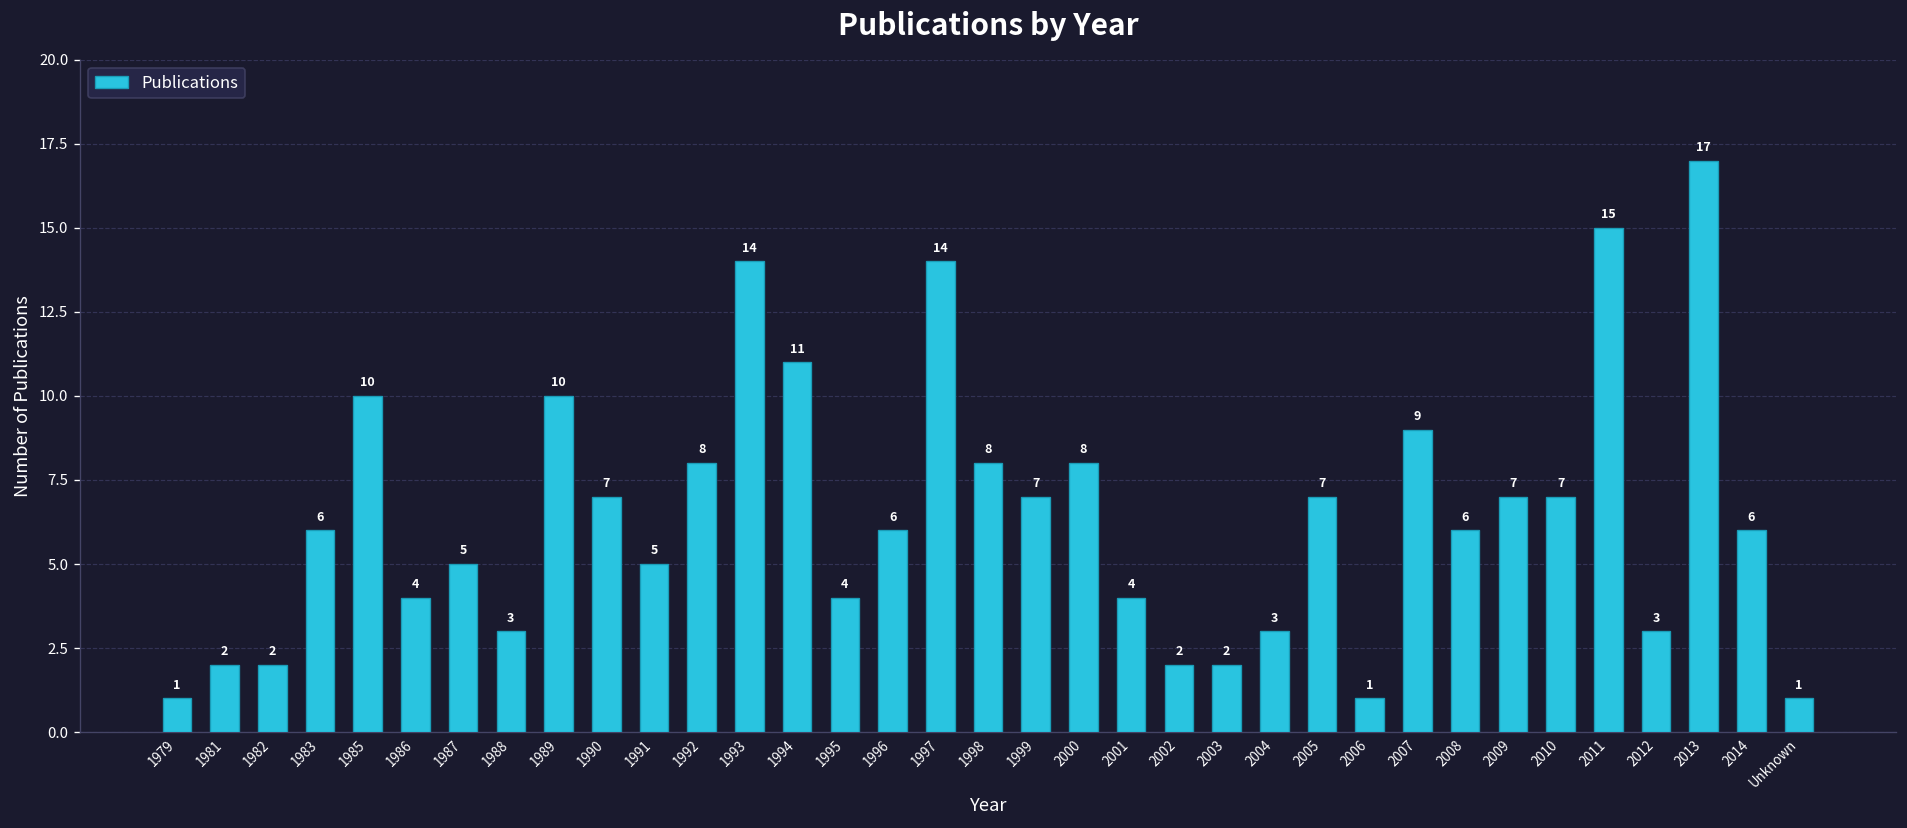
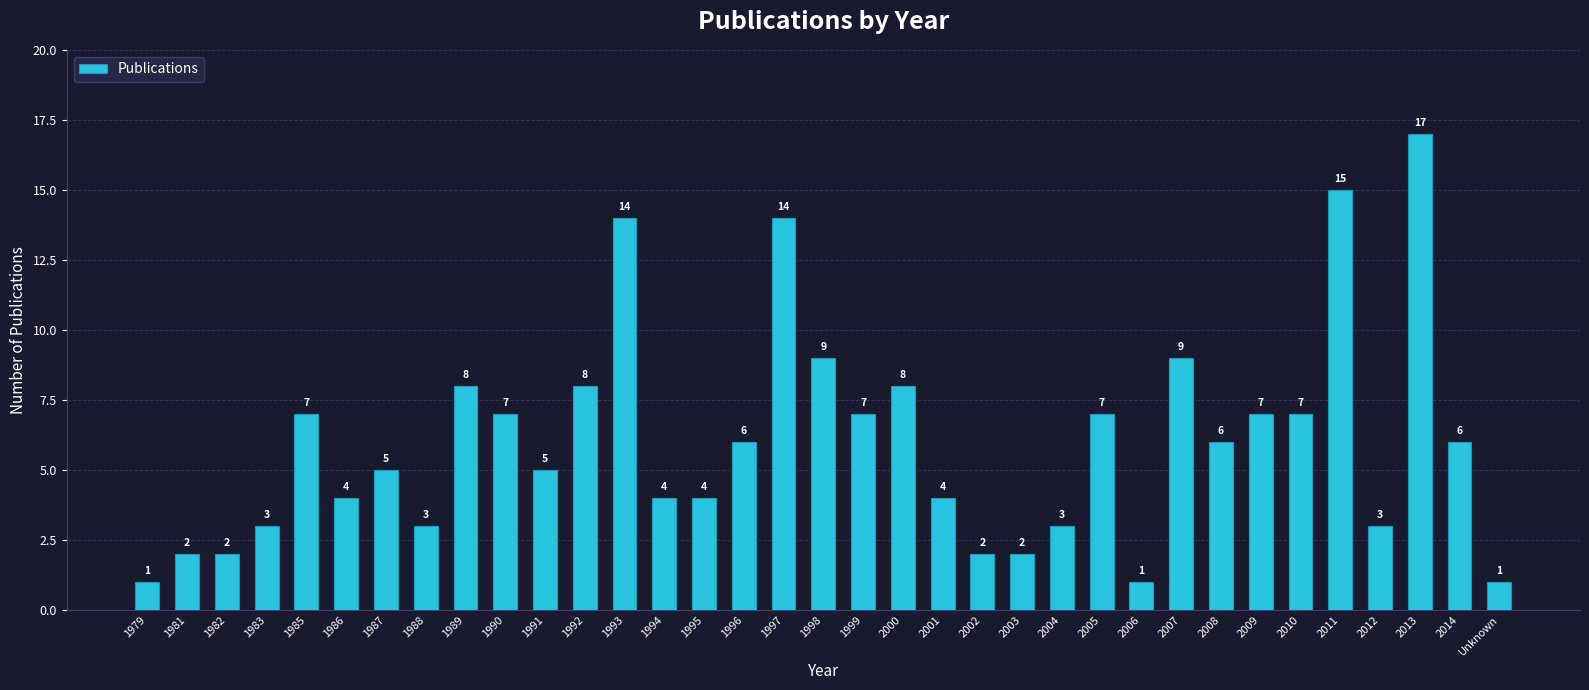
1983: 6 -> 3
1985: 10 -> 7
1989: 10 -> 8
1994: 11 -> 4
1998: 8 -> 9
